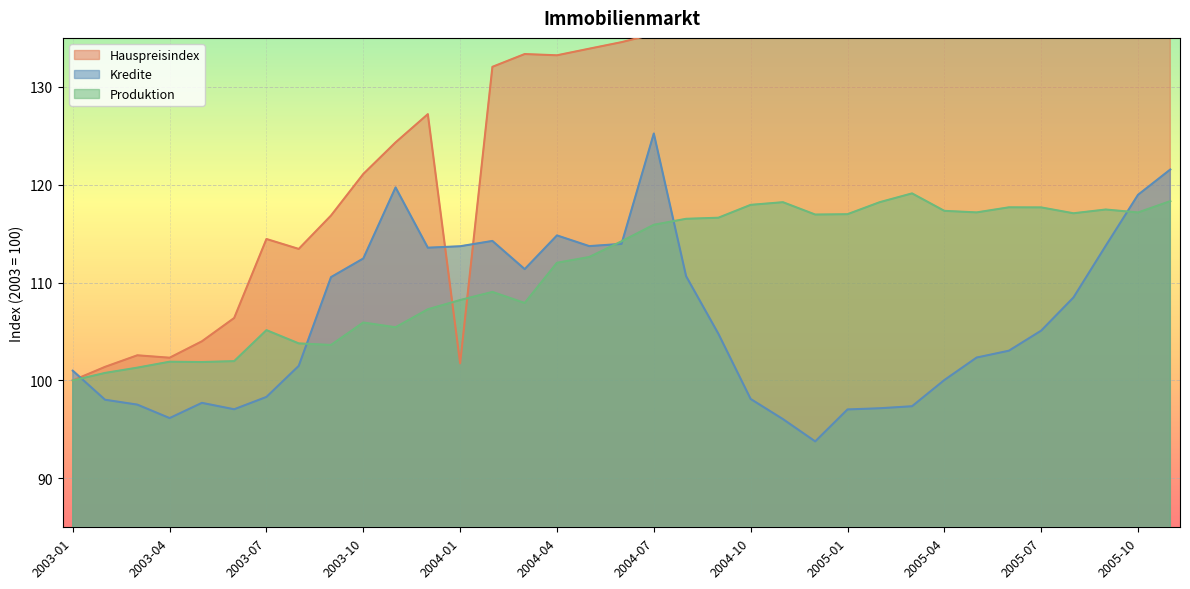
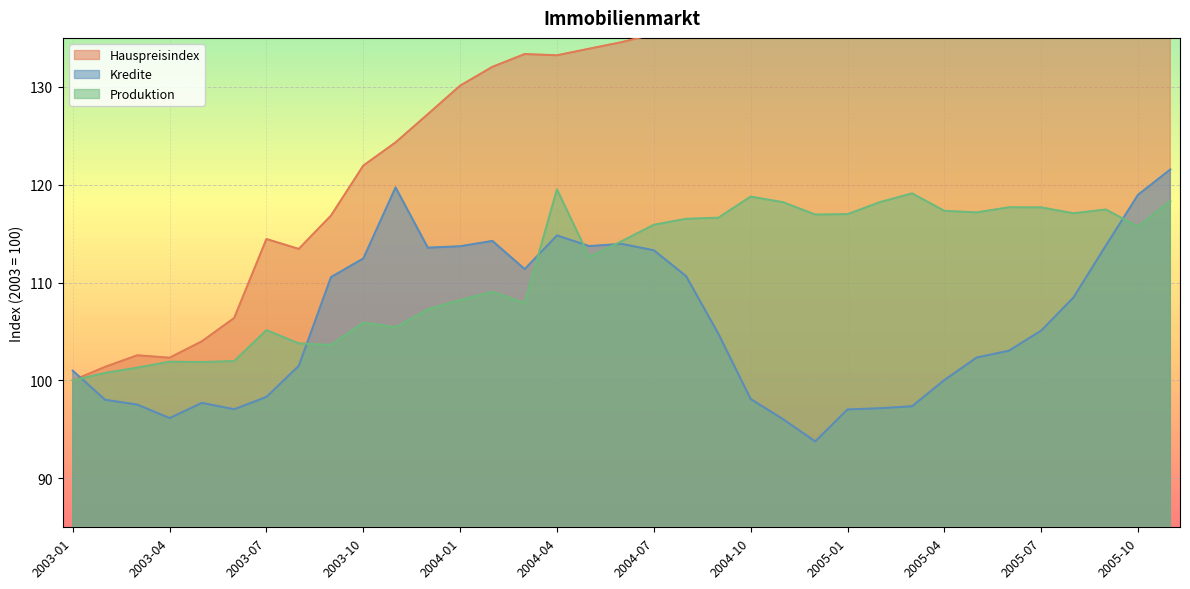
Hauspreisindex, 2003-10: 121 -> 122
Hauspreisindex, 2004-01: 102 -> 130
Produktion, 2004-04: 112 -> 120
Kredite, 2004-07: 125 -> 113
Produktion, 2004-10: 118 -> 119
Produktion, 2005-10: 117 -> 116
